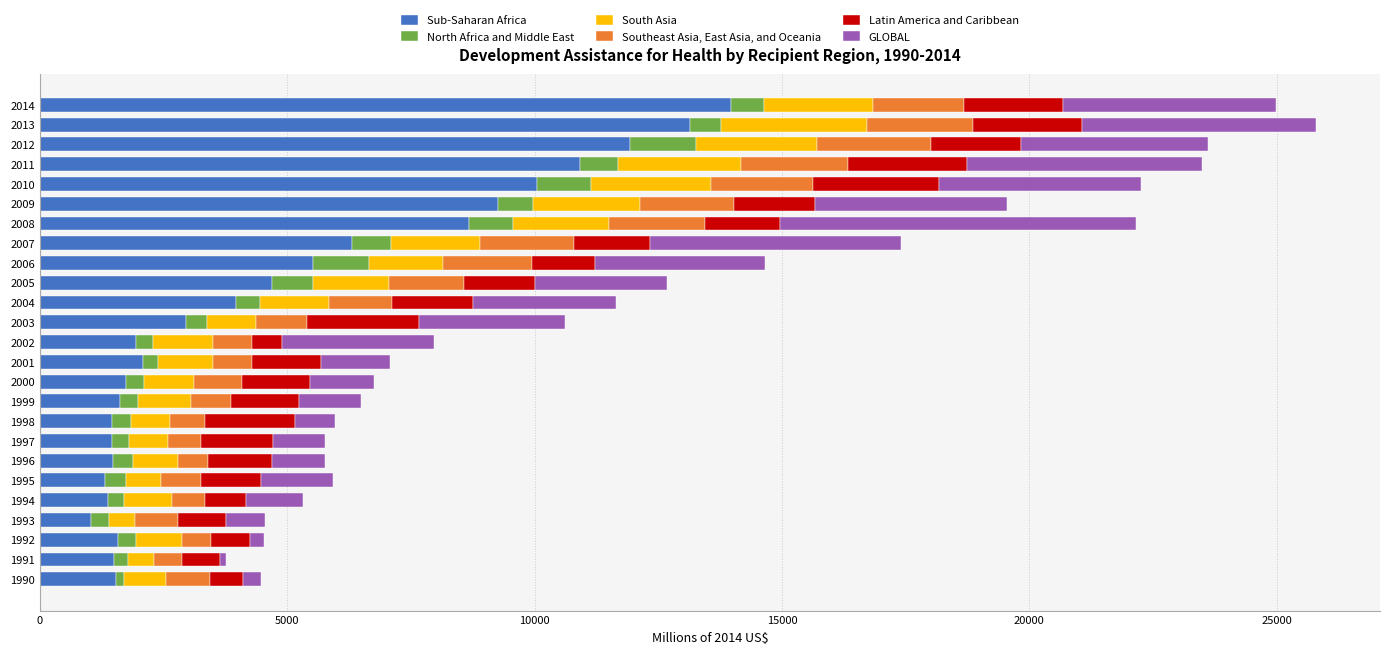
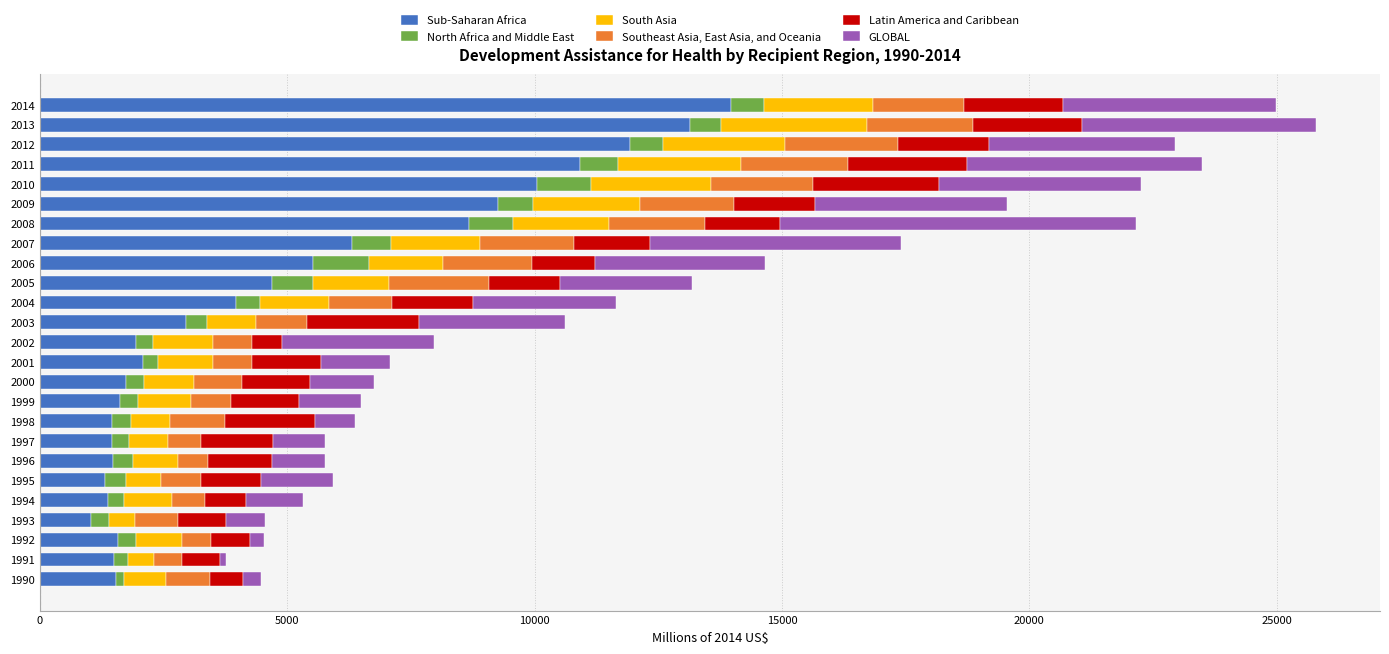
North Africa and Middle East, 2012: 1300 -> 700
Southeast Asia, East Asia, and Oceania, 2005: 1500 -> 2000
Southeast Asia, East Asia, and Oceania, 1998: 700 -> 1100
